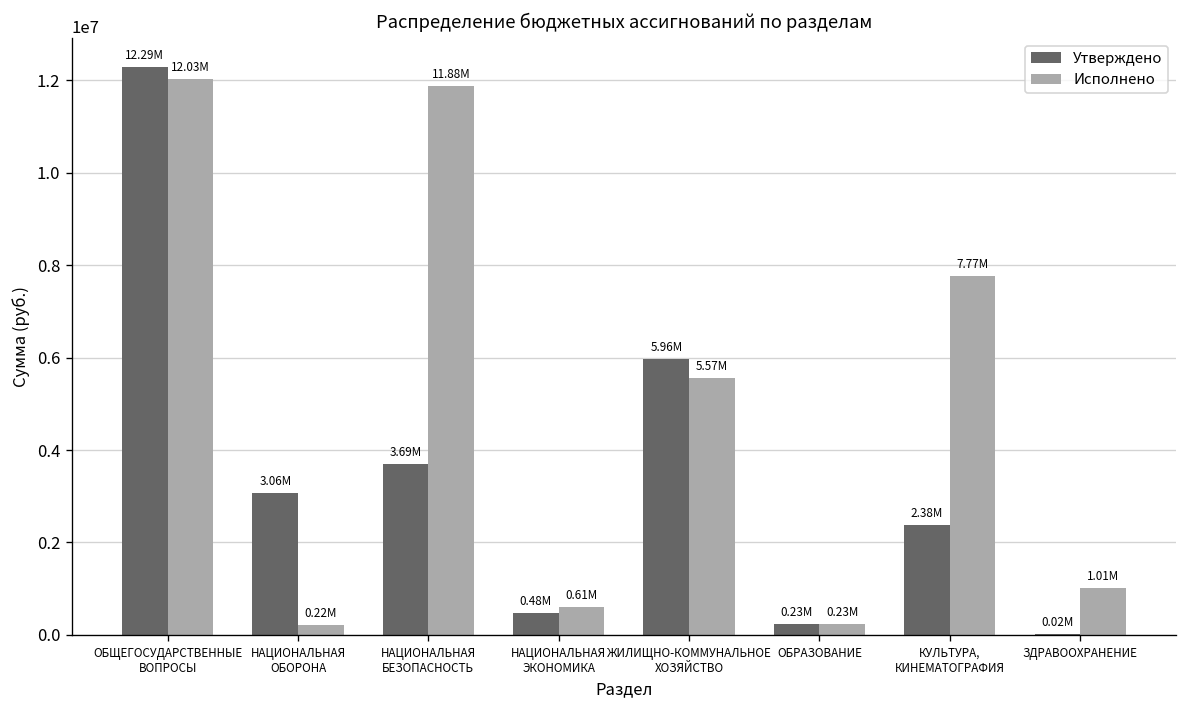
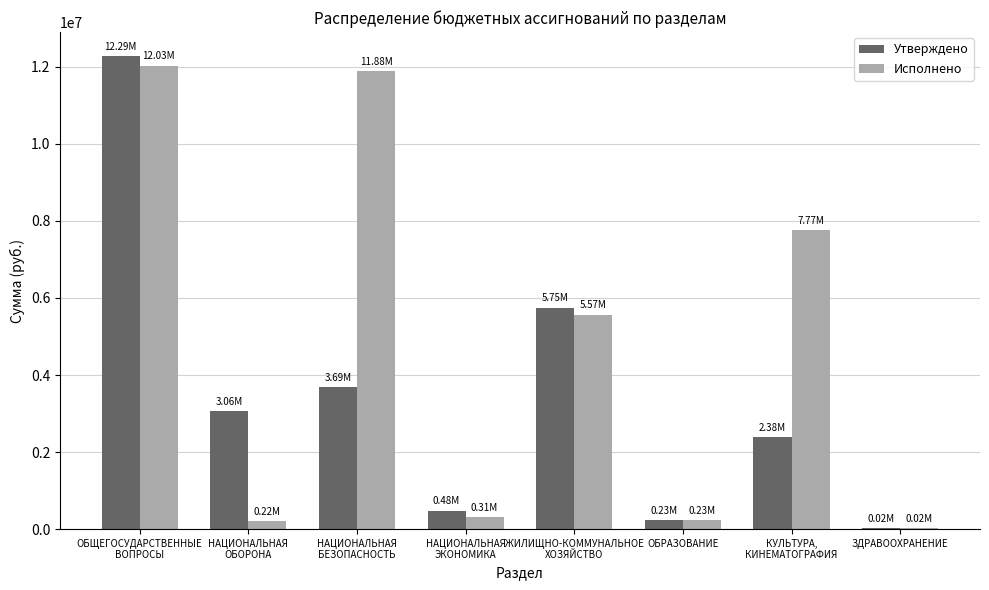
Исполнено, НАЦИОНАЛЬНАЯ ЭКОНОМИКА: 0.61M -> 0.31M
Утверждено, ЖИЛИЩНО-КОММУНАЛЬНОЕ ХОЗЯЙСТВО: 5.96M -> 5.75M
Исполнено, ЗДРАВООХРАНЕНИЕ: 1.01M -> 0.02M
